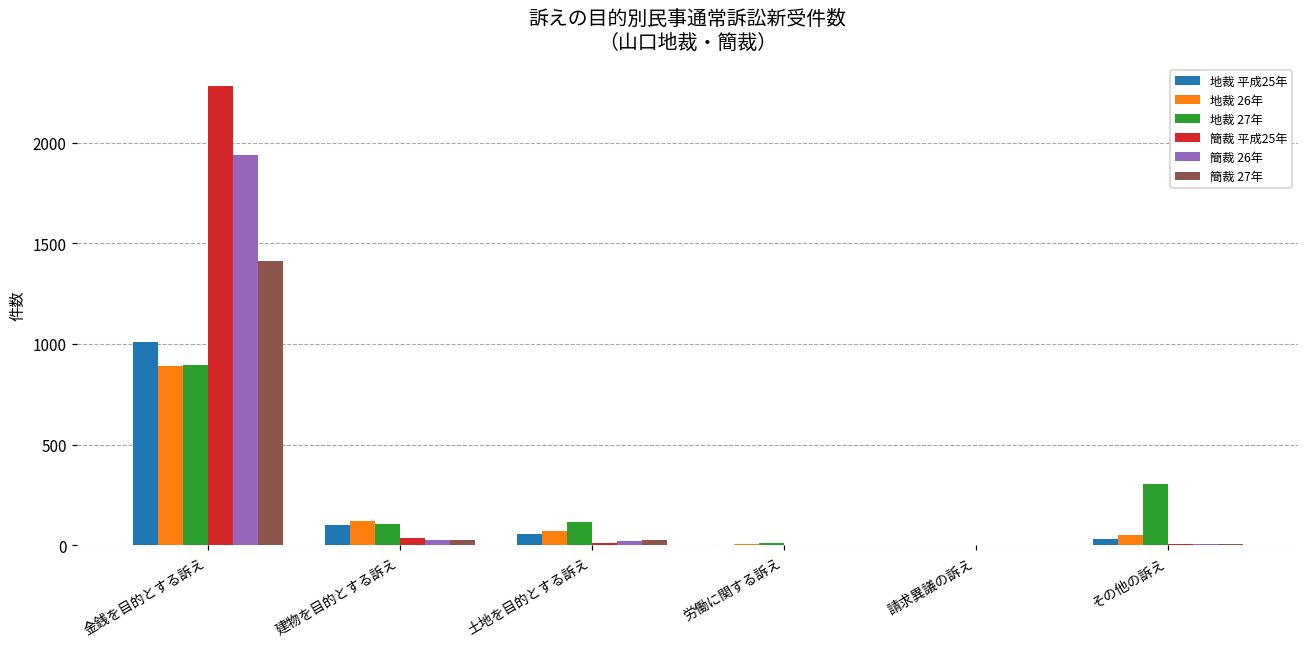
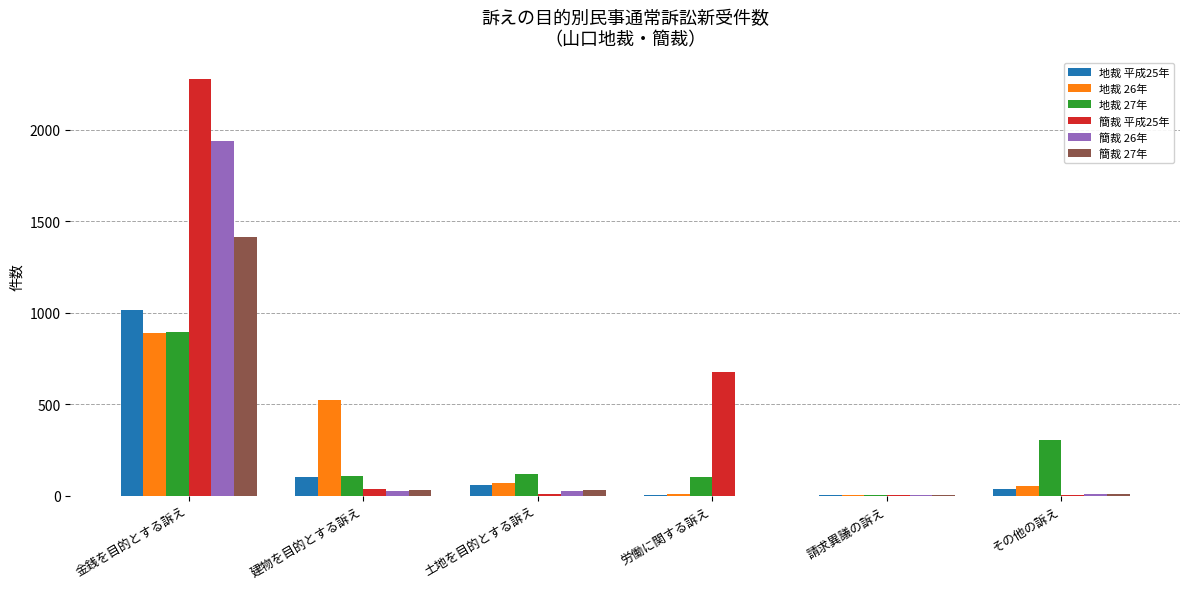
地裁 26年, 建物を目的とする訴え: 120 -> 530
地裁 27年, 労働に関する訴え: 10 -> 100
簡裁 平成25年, 労働に関する訴え: 0 -> 670
